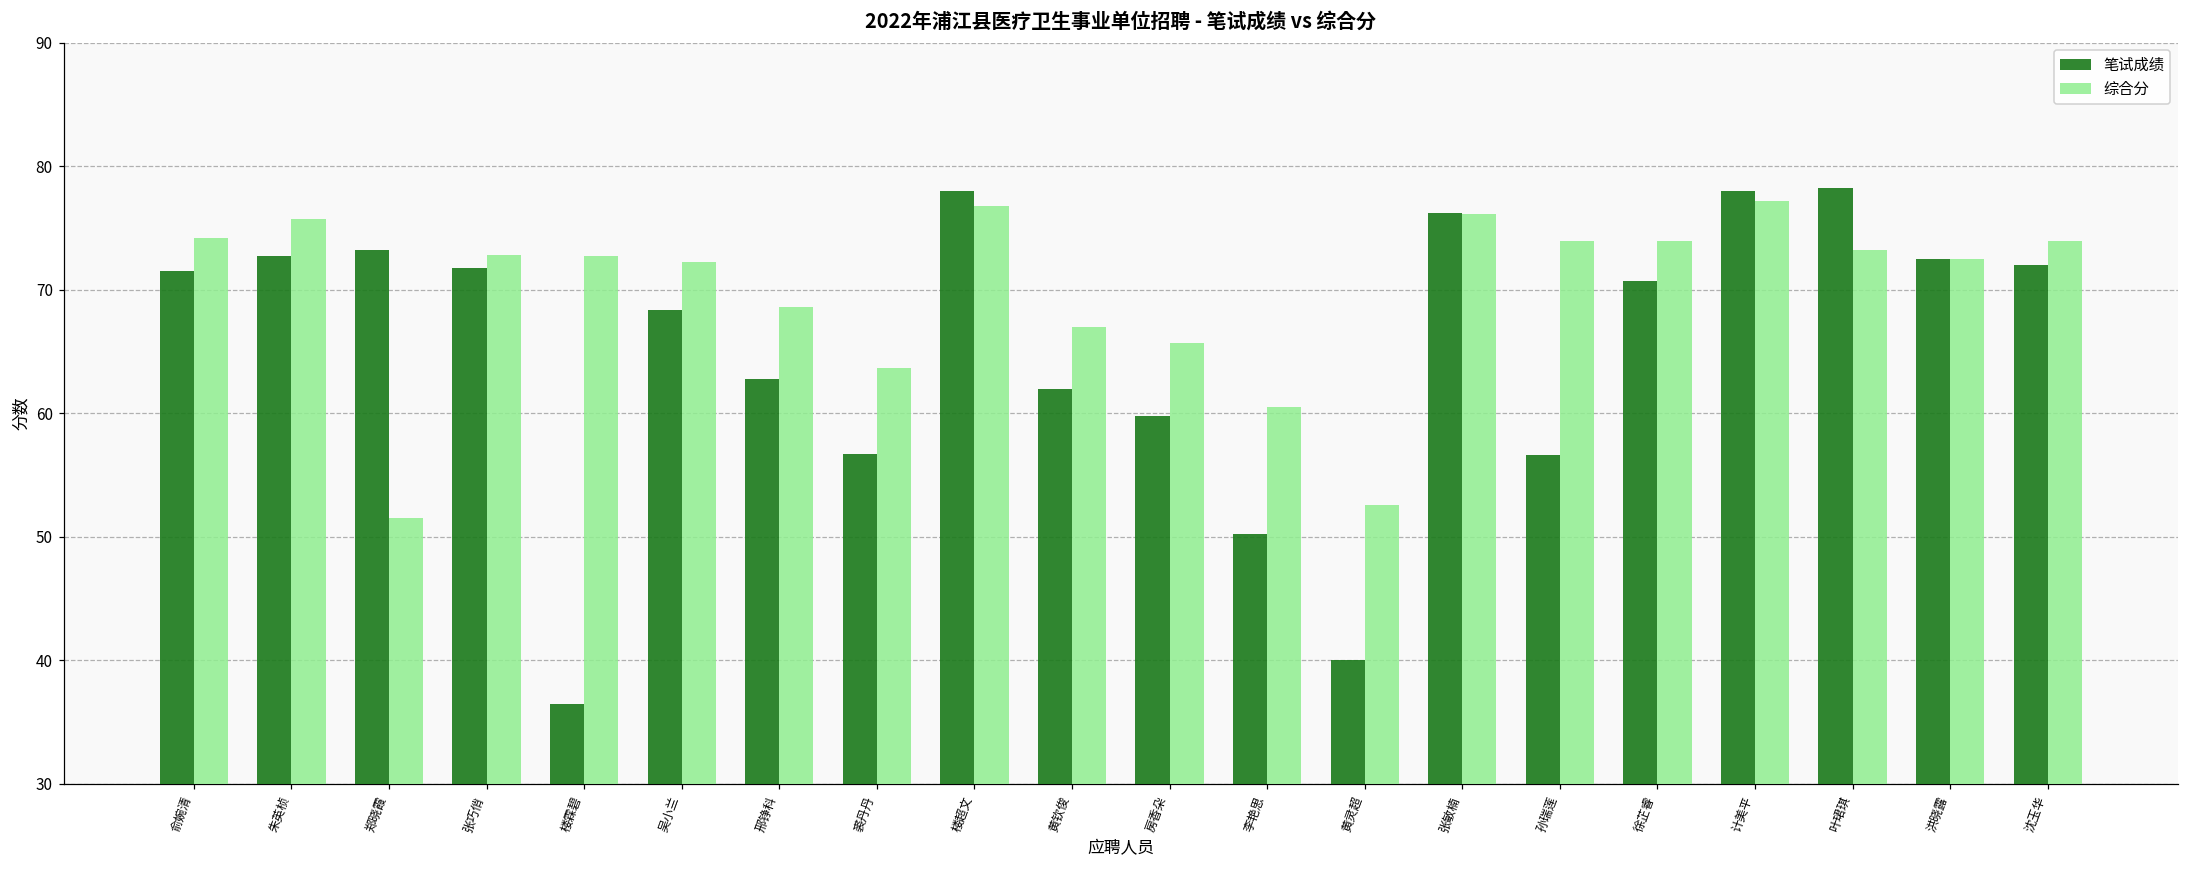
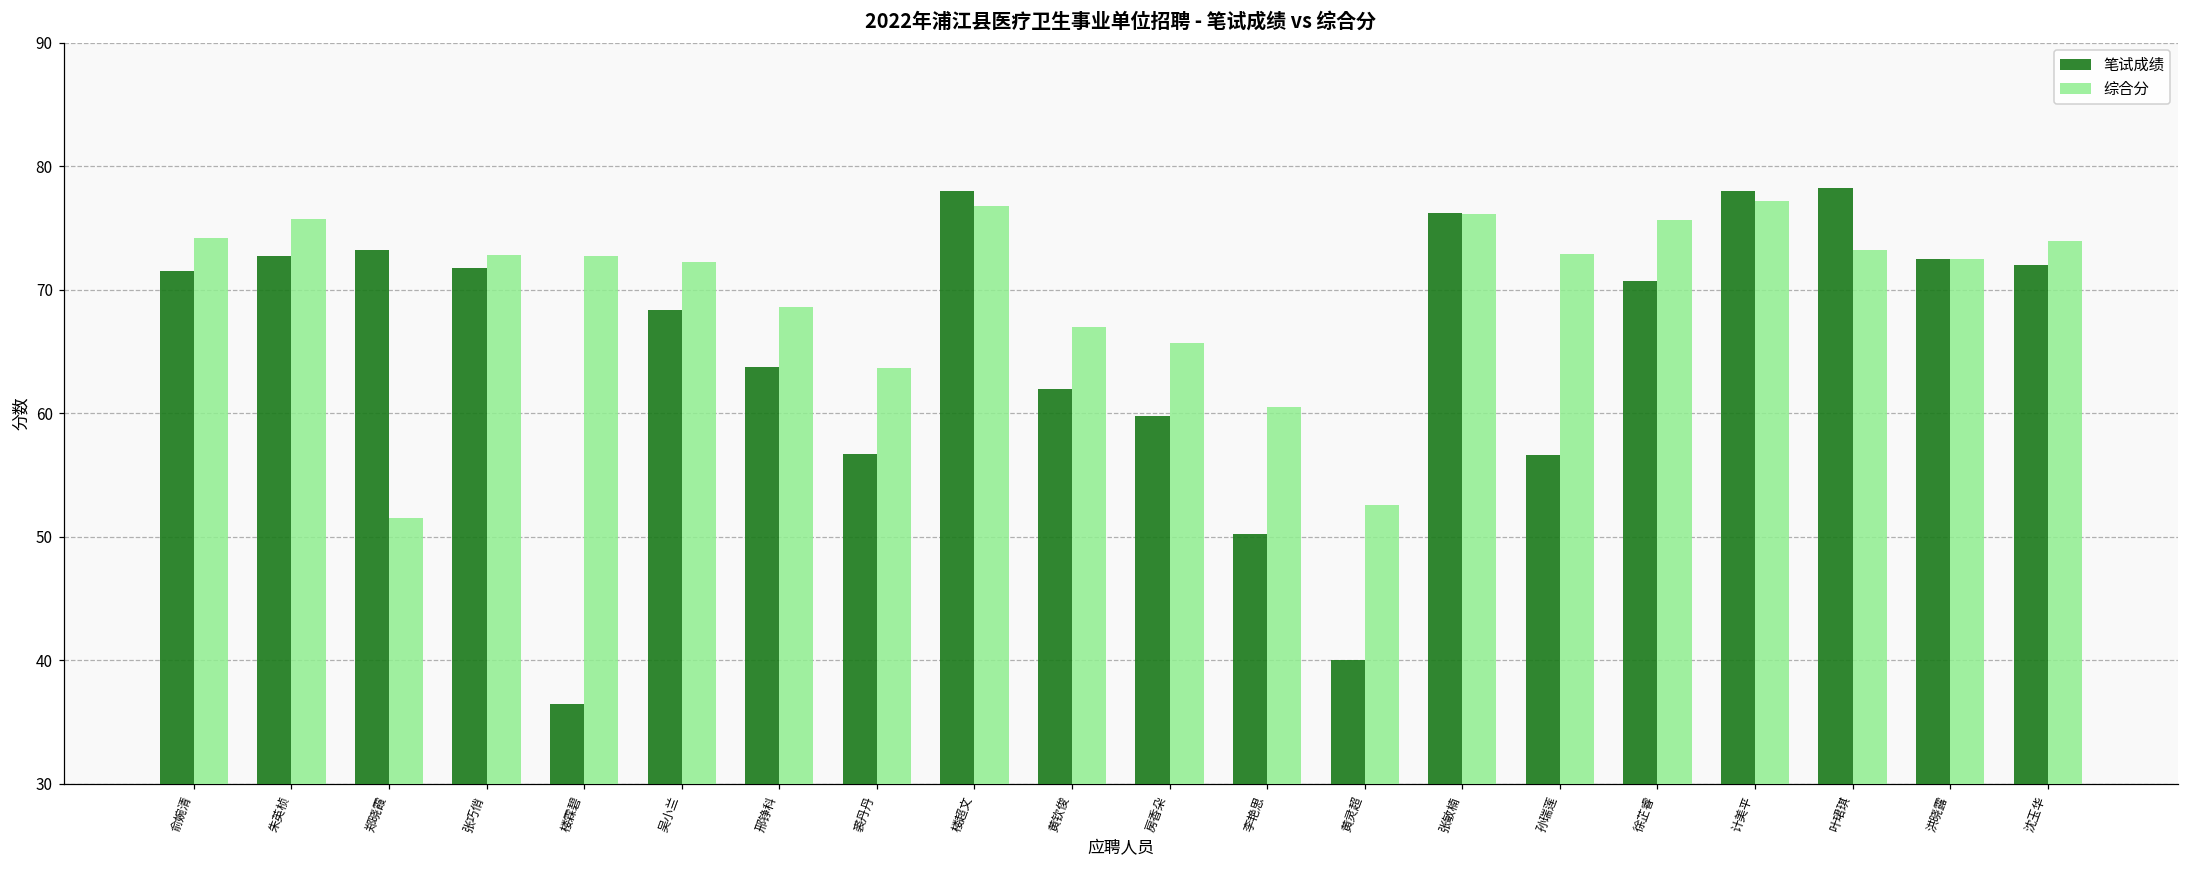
笔试成绩, 邢铮科: 62.8 -> 63.8
综合分, 孙瑞莲: 74.0 -> 72.9
综合分, 徐芷睿: 73.9 -> 75.6
